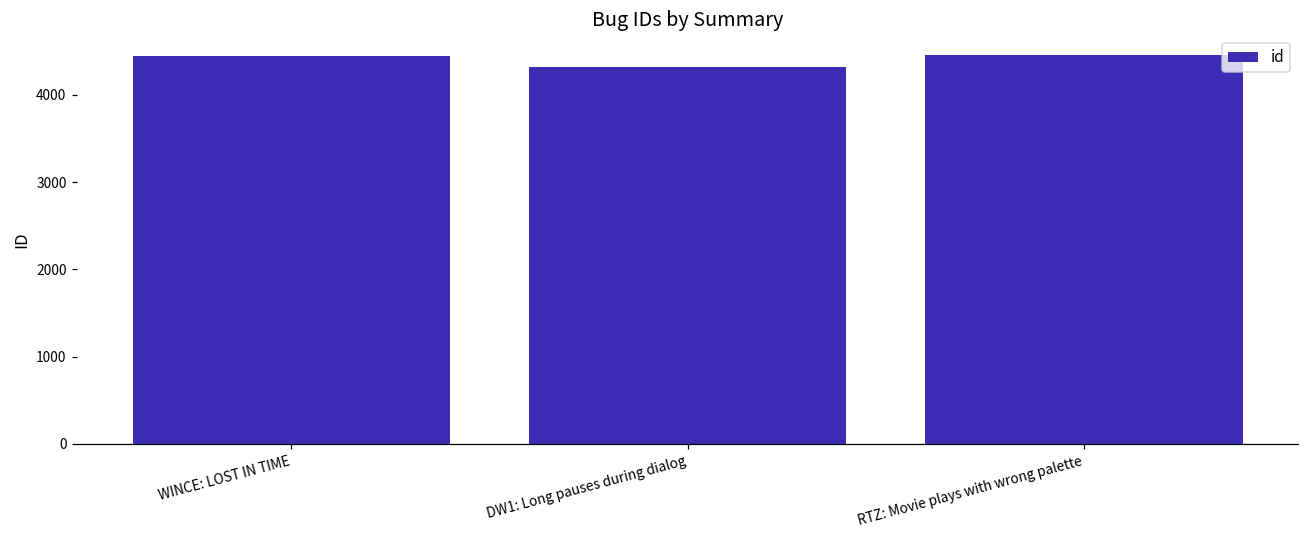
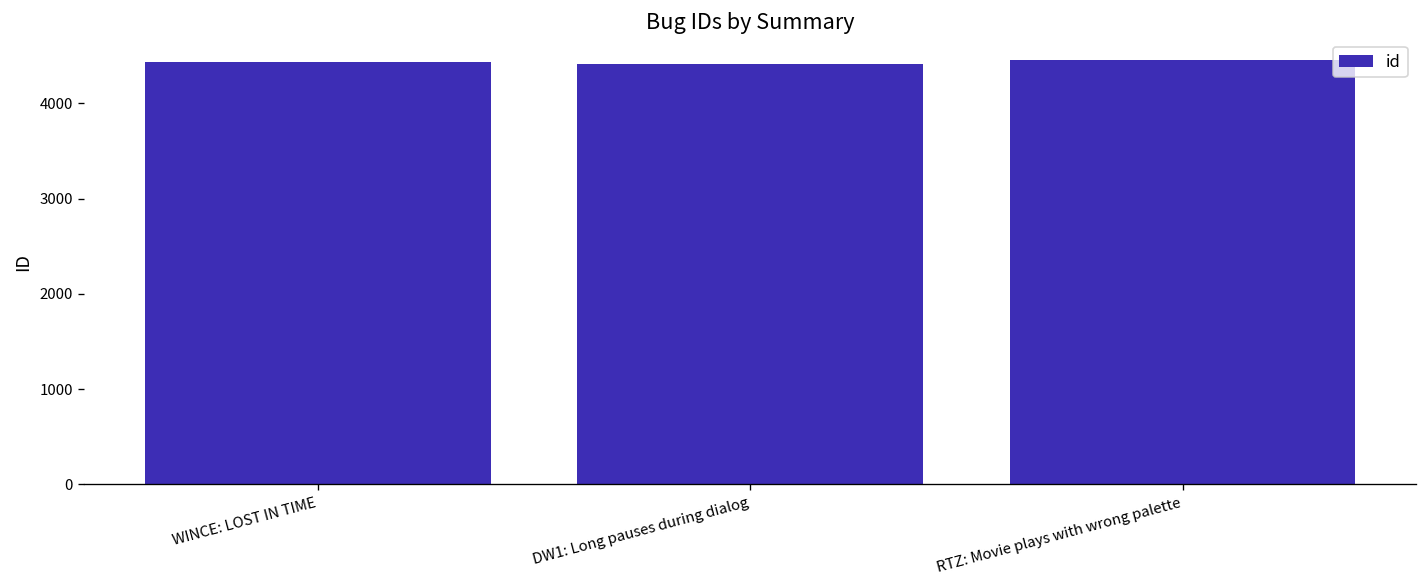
DW1: Long pauses during dialog: 4300 -> 4400
